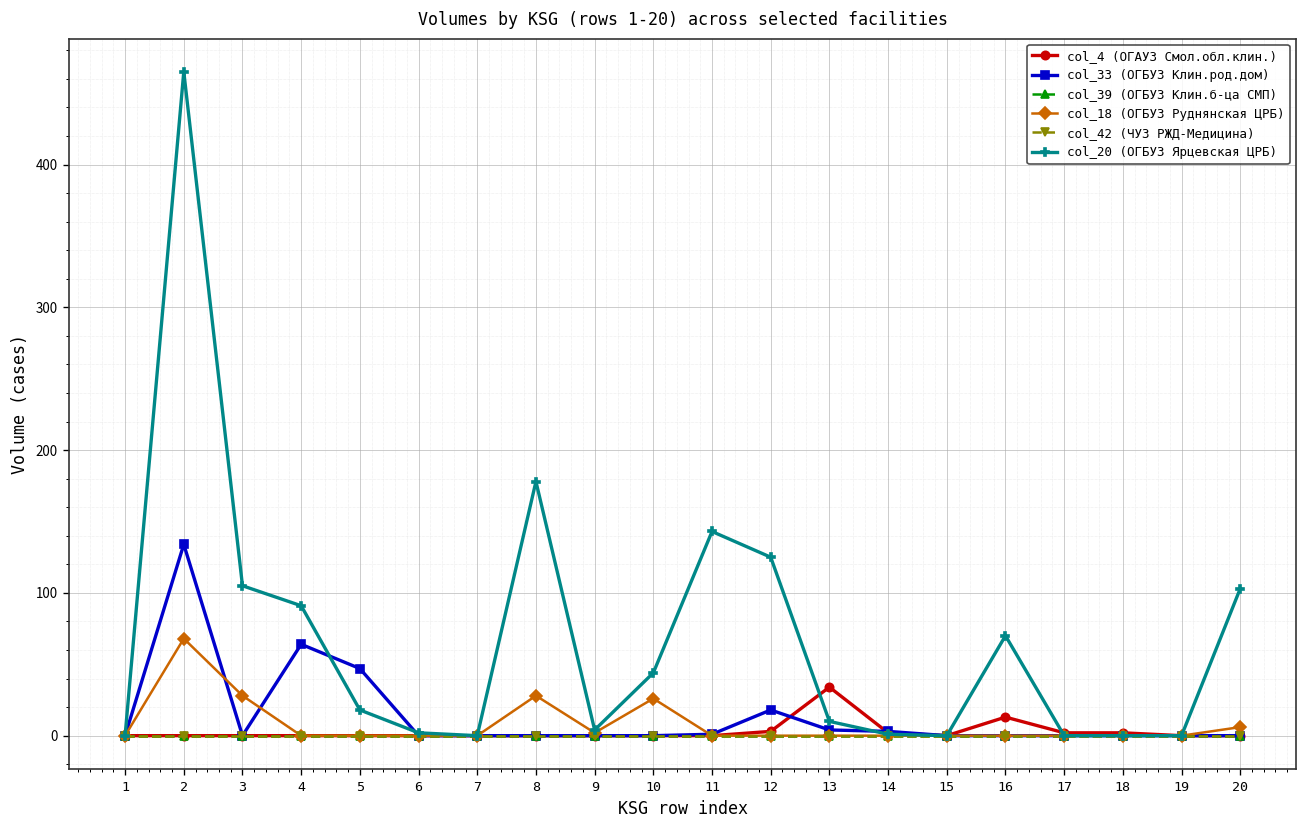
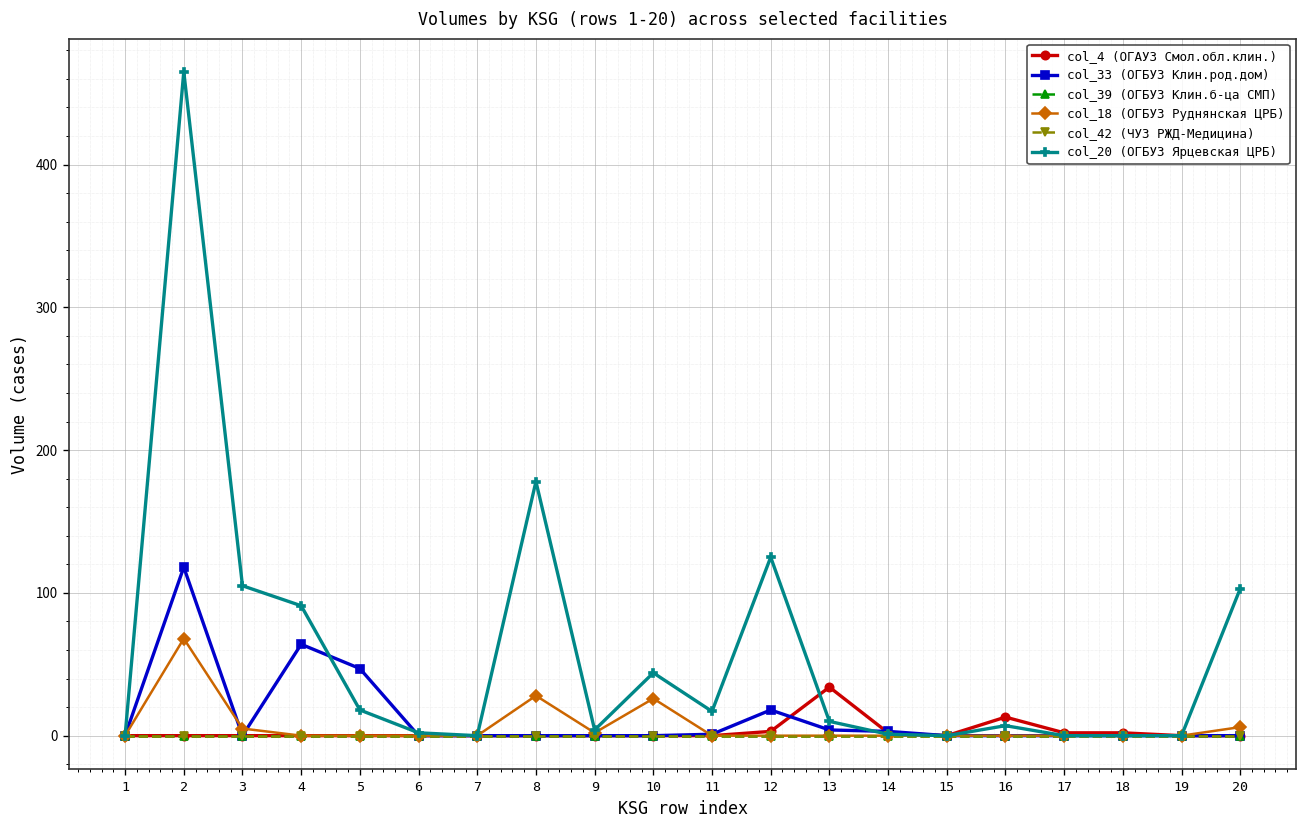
col_33 (ОГБУЗ Клин.род.дом), 2: 134 -> 118
col_18 (ОГБУЗ Руднянская ЦРБ), 3: 28 -> 5
col_20 (ОГБУЗ Ярцевская ЦРБ), 11: 143 -> 17
col_20 (ОГБУЗ Ярцевская ЦРБ), 16: 70 -> 7
